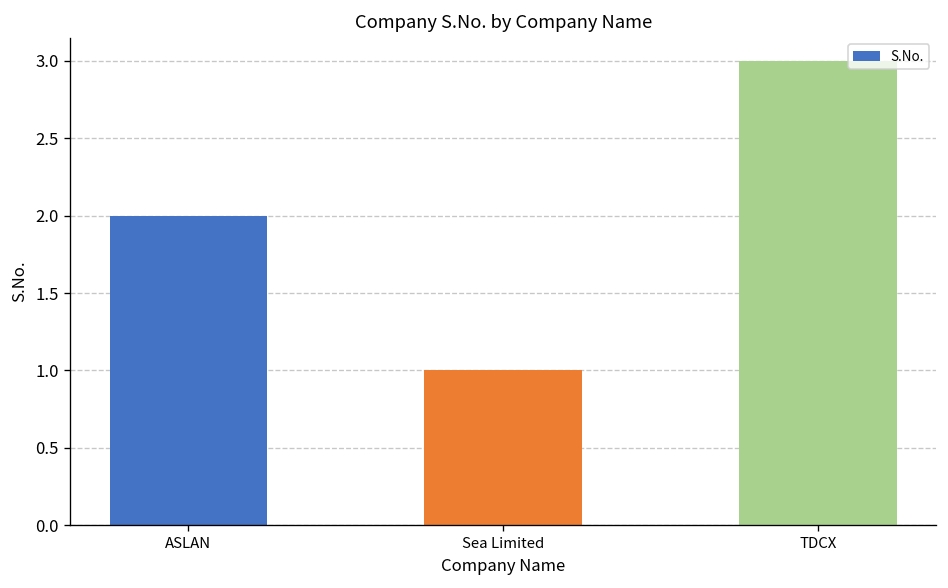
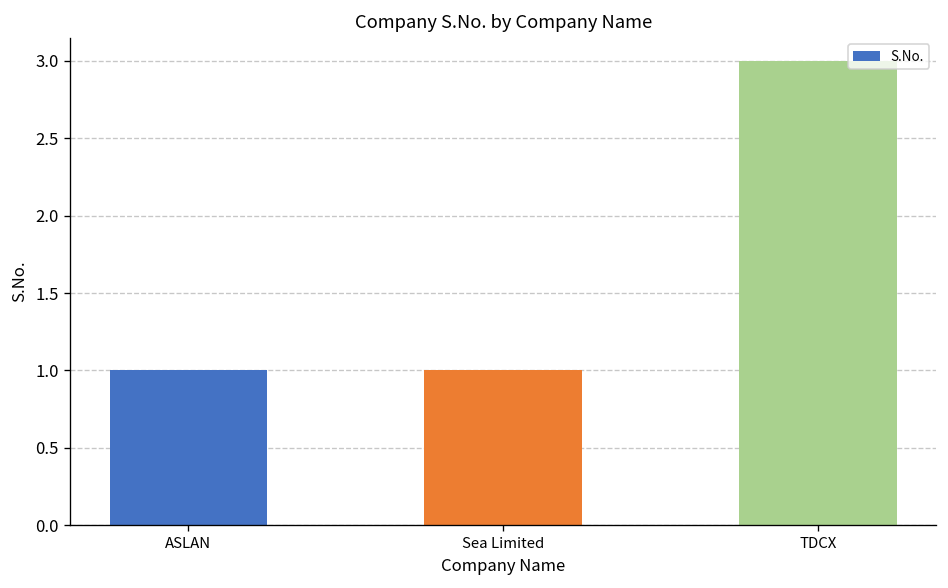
ASLAN: 2 -> 1
